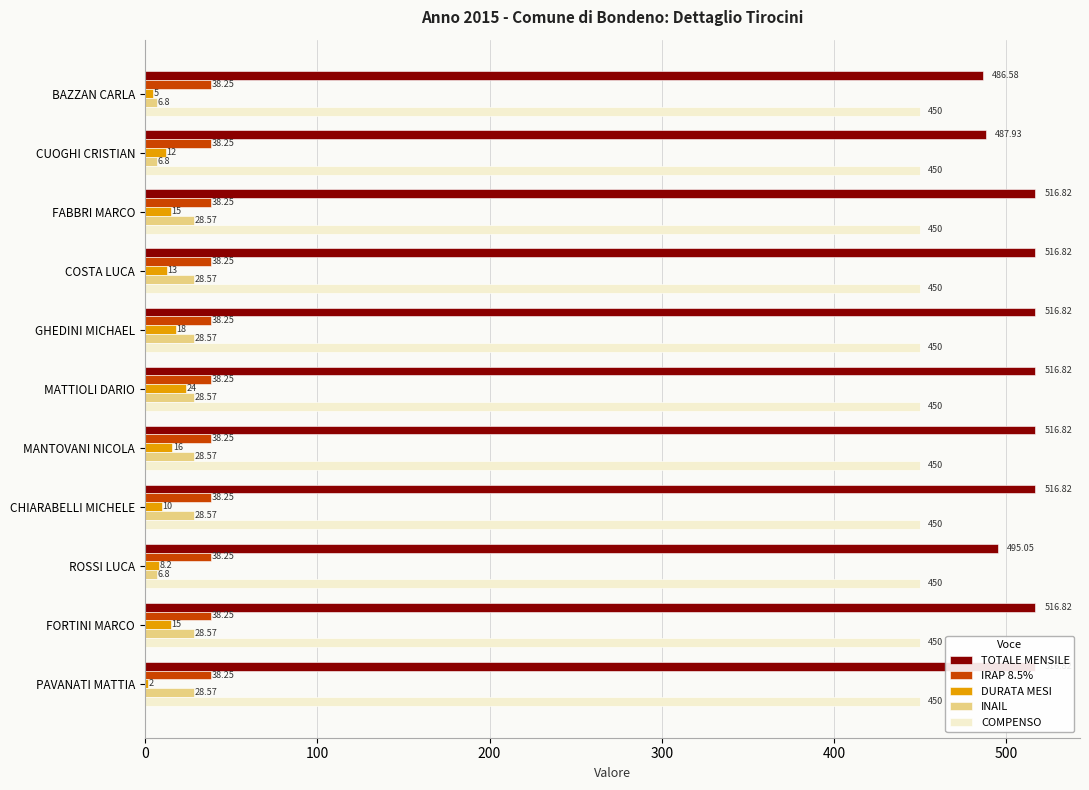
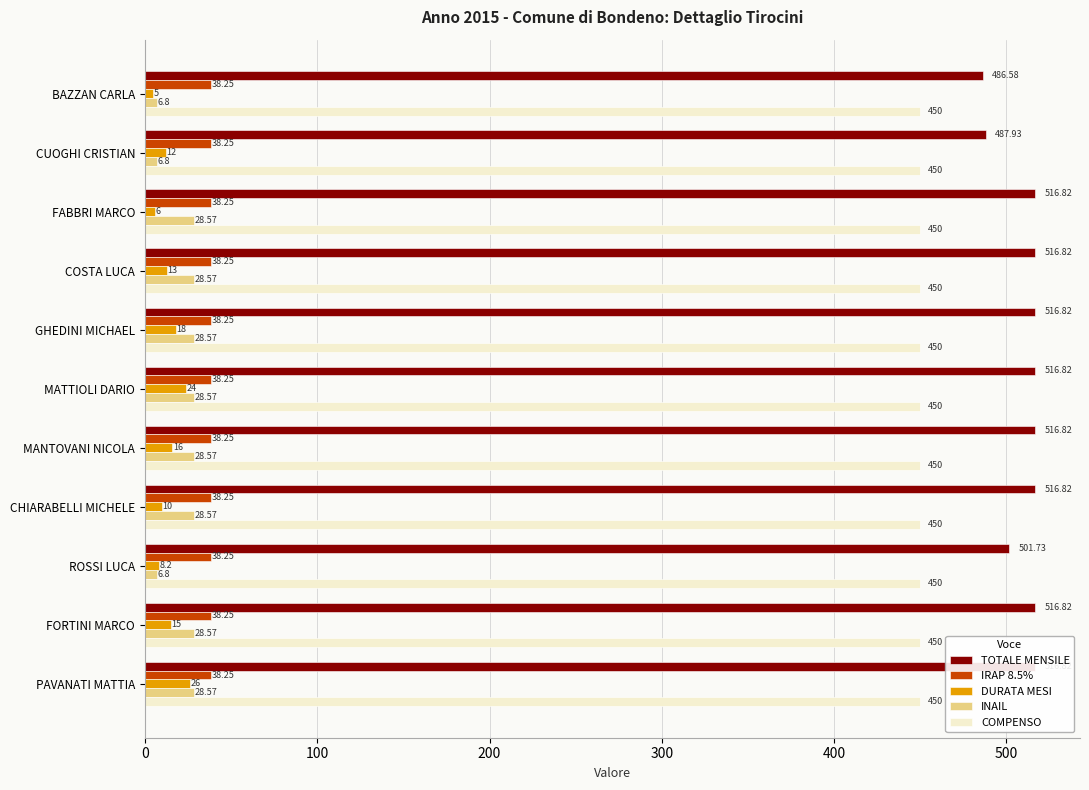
DURATA MESI, FABBRI MARCO: 15 -> 6
TOTALE MENSILE, ROSSI LUCA: 495.05 -> 501.73
DURATA MESI, PAVANATI MATTIA: 2 -> 26
